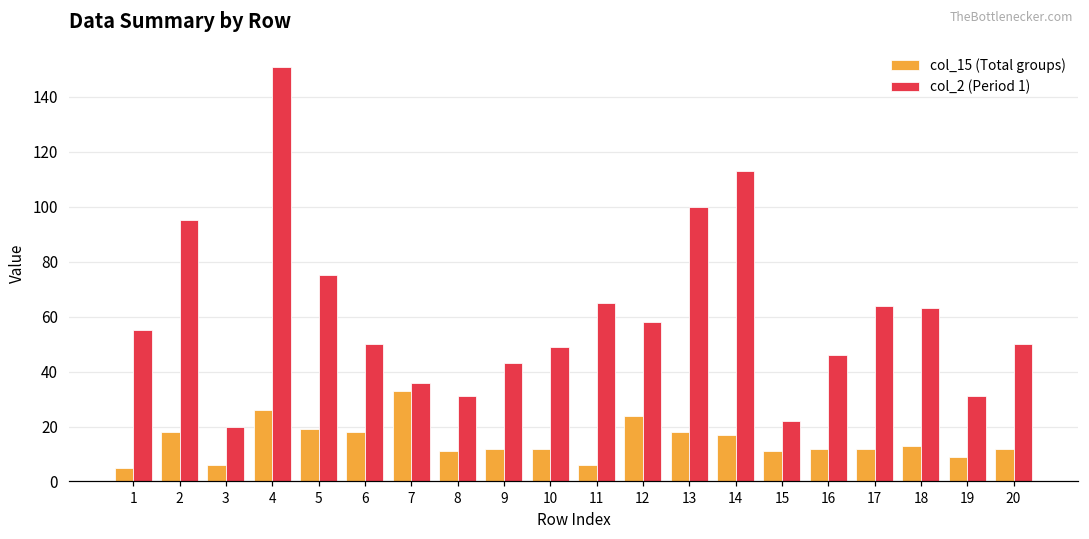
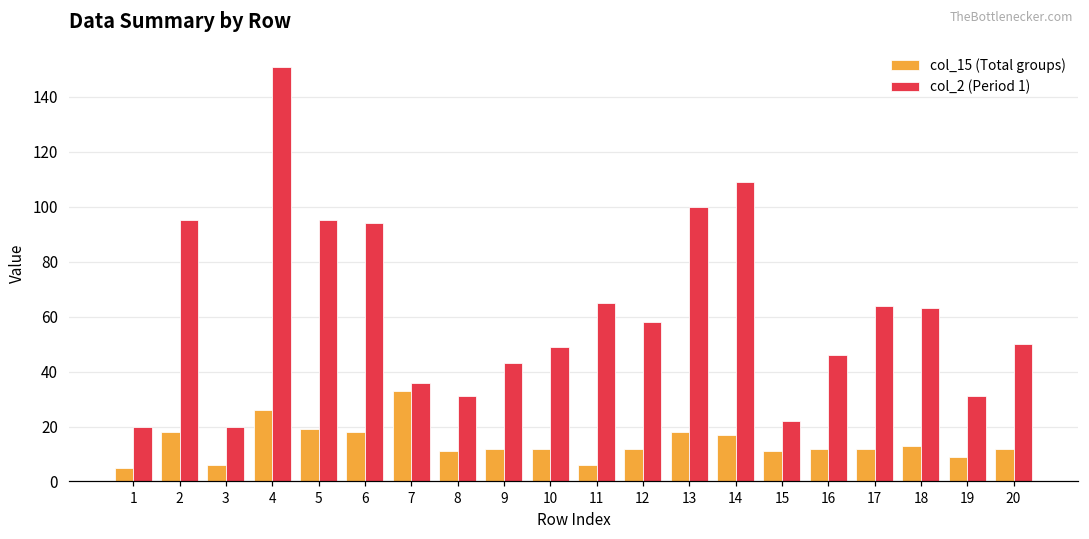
col_2 (Period 1), 1: 55 -> 20
col_2 (Period 1), 5: 75 -> 95
col_2 (Period 1), 6: 50 -> 94
col_15 (Total groups), 12: 24 -> 12
col_2 (Period 1), 14: 113 -> 109
